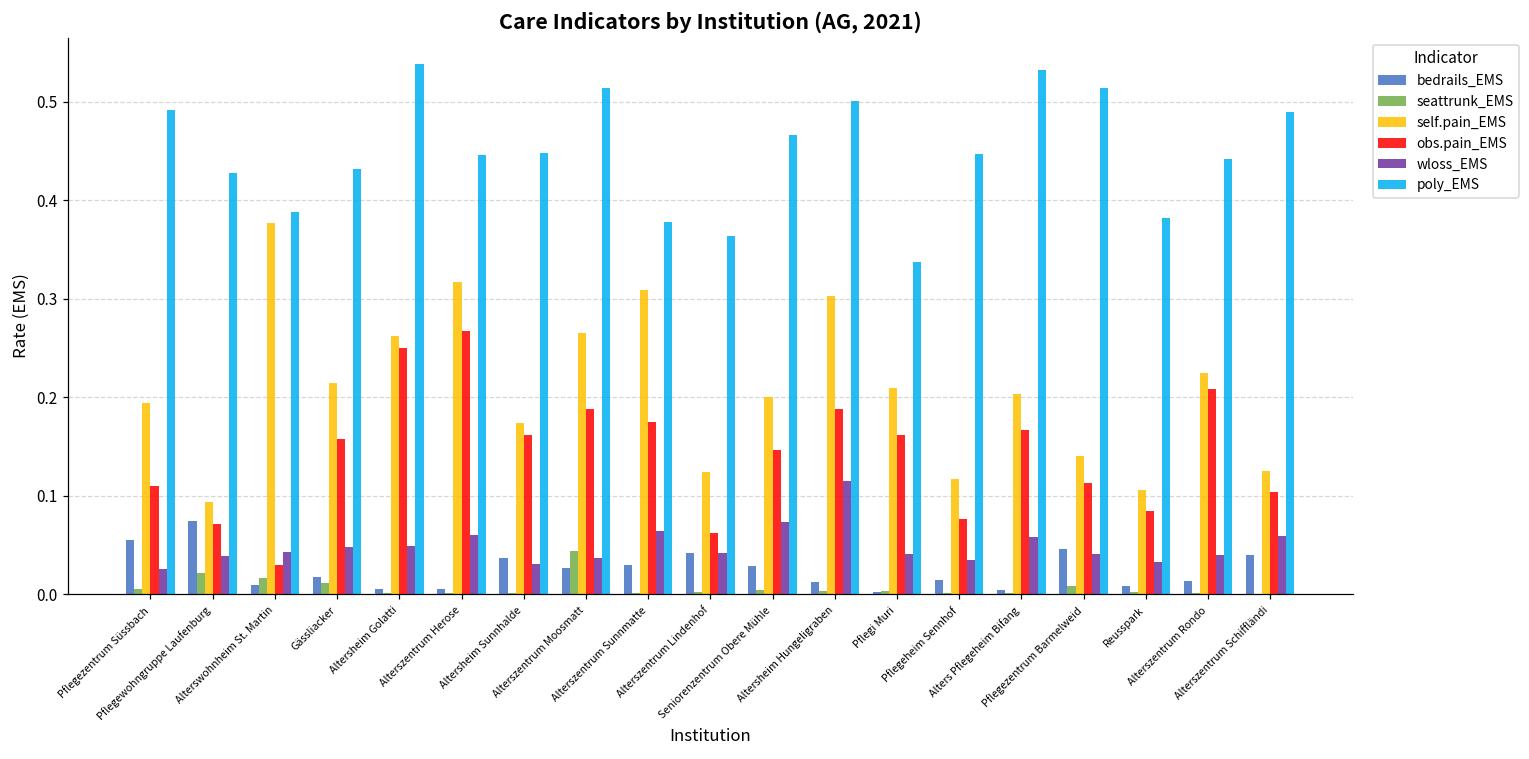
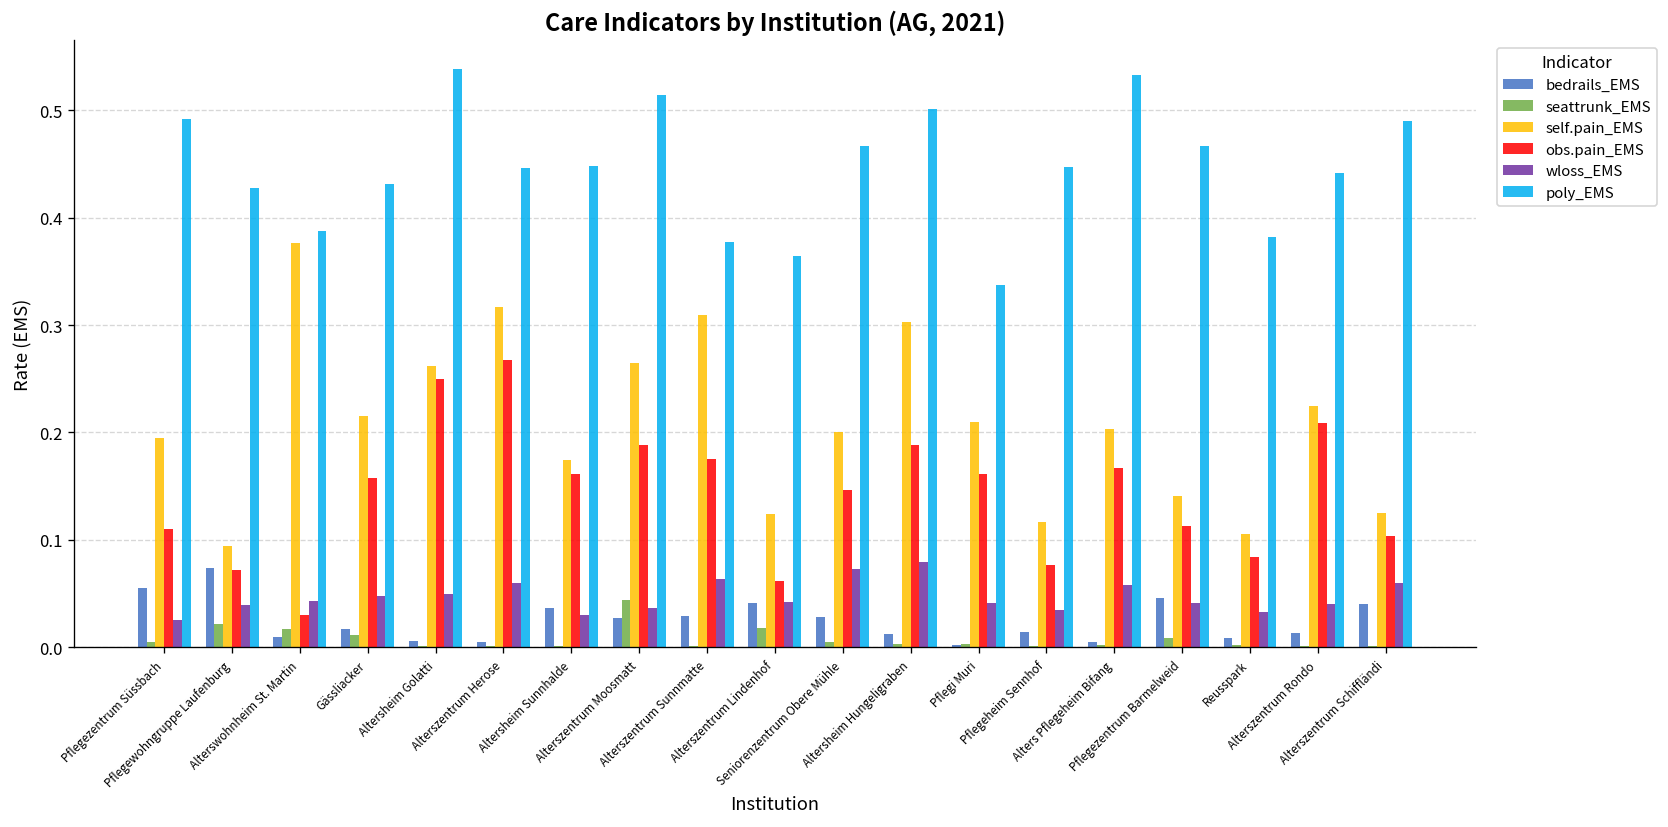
seattrunk_EMS, Alterszentrum Lindenhof: 0.00 -> 0.02
wloss_EMS, Altersheim Hungeligraben: 0.11 -> 0.08
poly_EMS, Pflegezentrum Barmelweid: 0.51 -> 0.47
